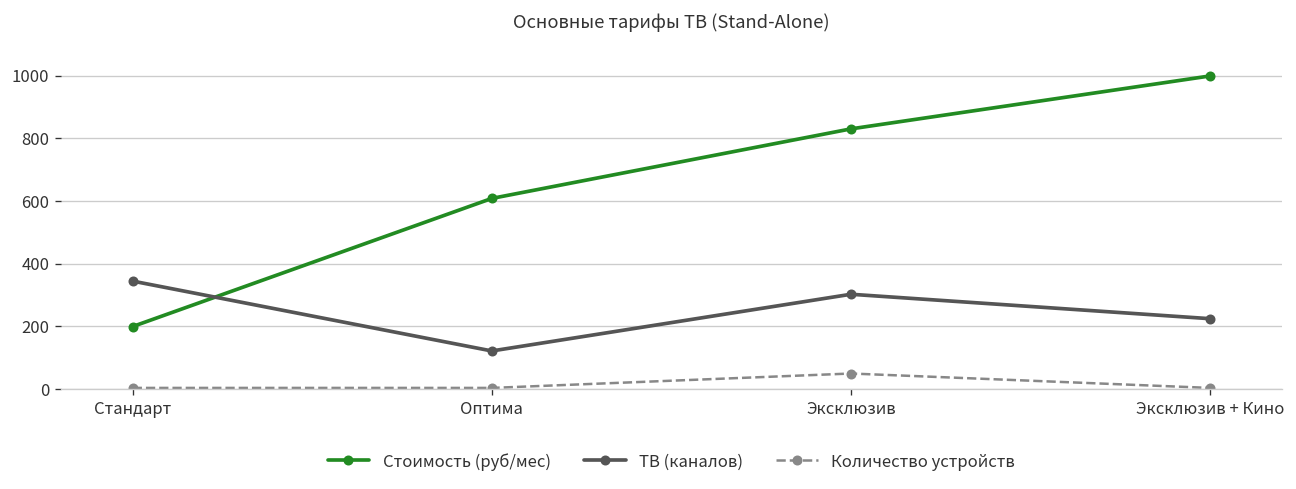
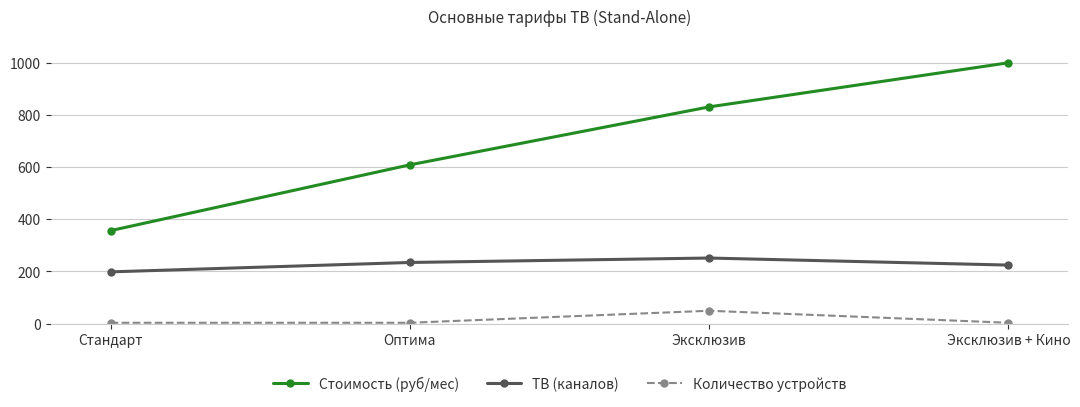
Стоимость (руб/мес), Стандарт: 200 -> 360
ТВ (каналов), Стандарт: 340 -> 200
ТВ (каналов), Оптима: 120 -> 230
ТВ (каналов), Эксклюзив: 300 -> 250
